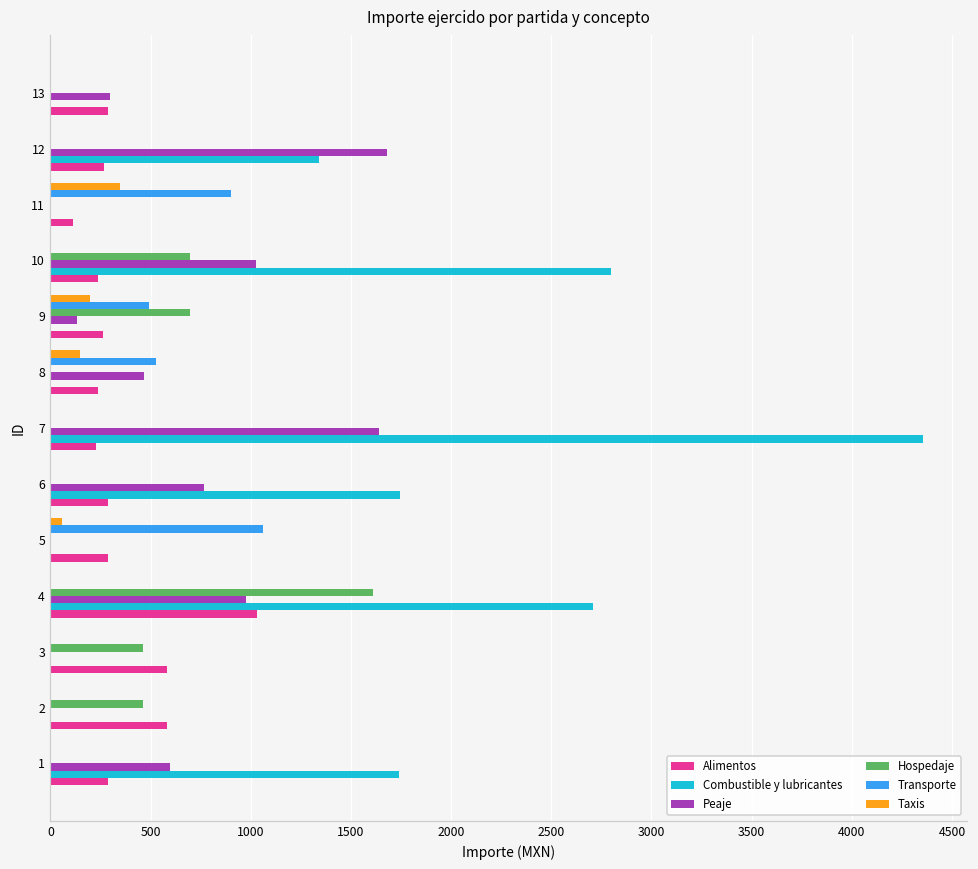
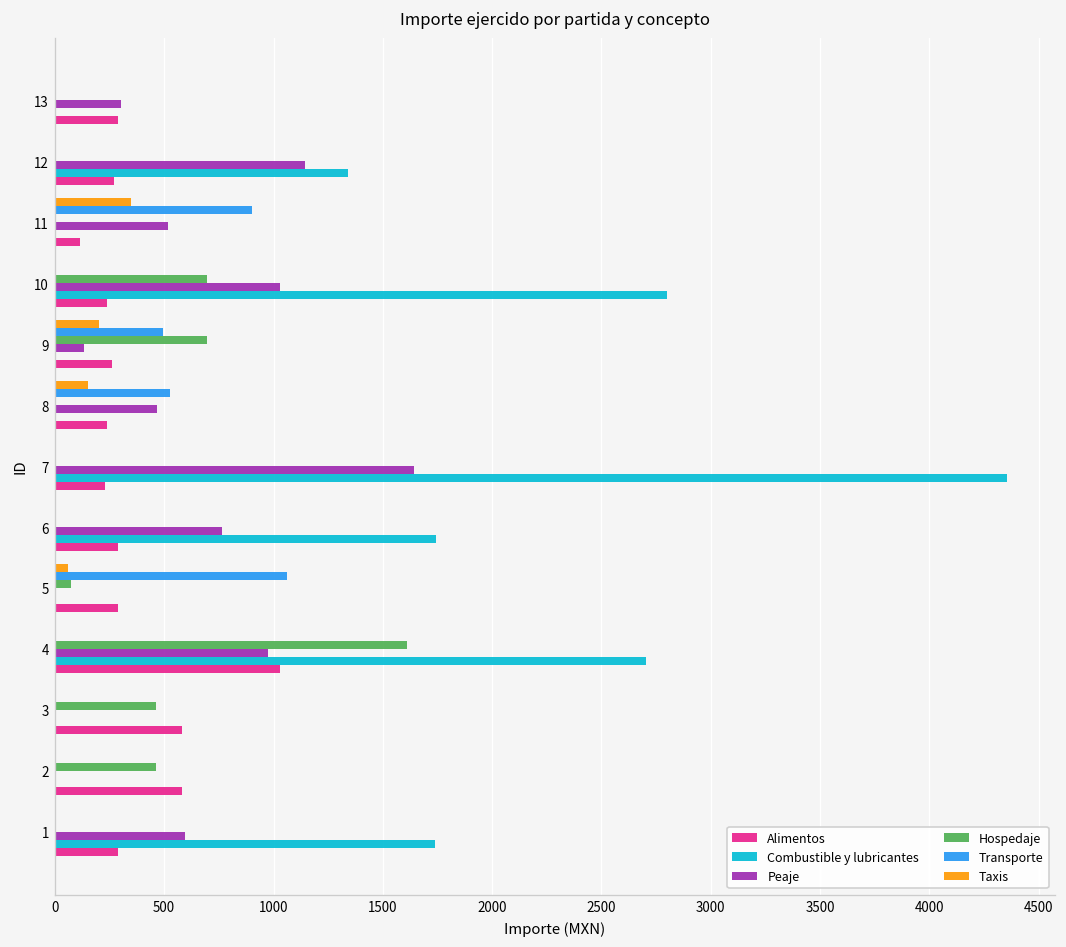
Peaje, 12: 1680 -> 1150
Peaje, 11: 0 -> 520
Hospedaje, 5: 0 -> 70
